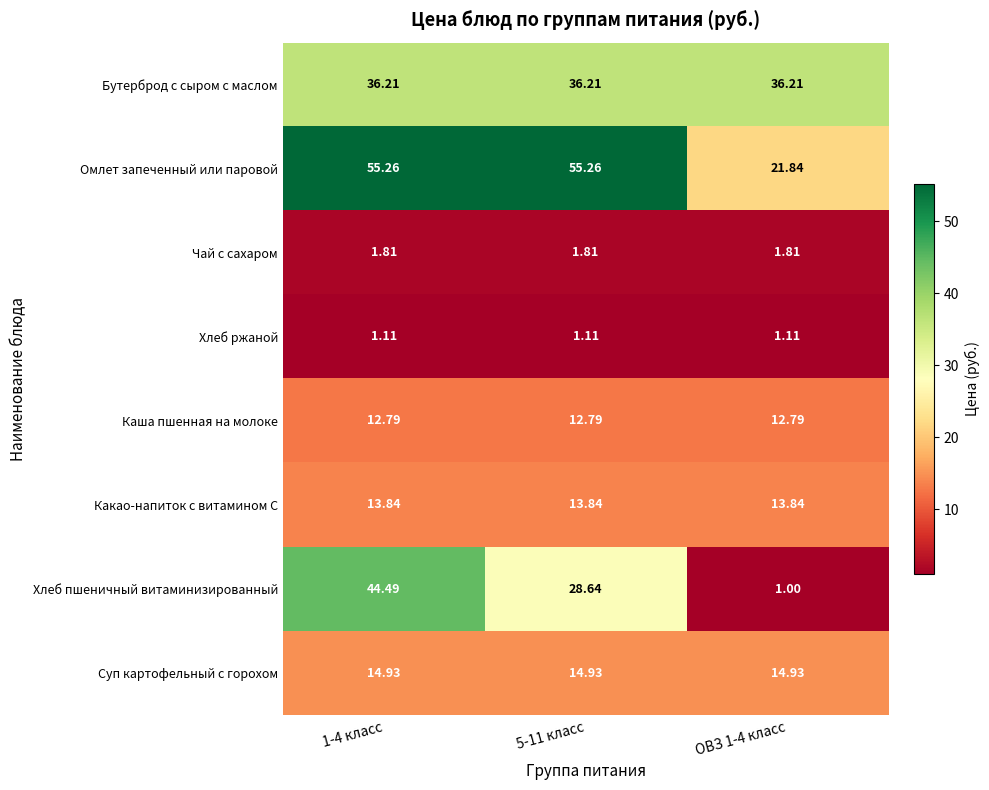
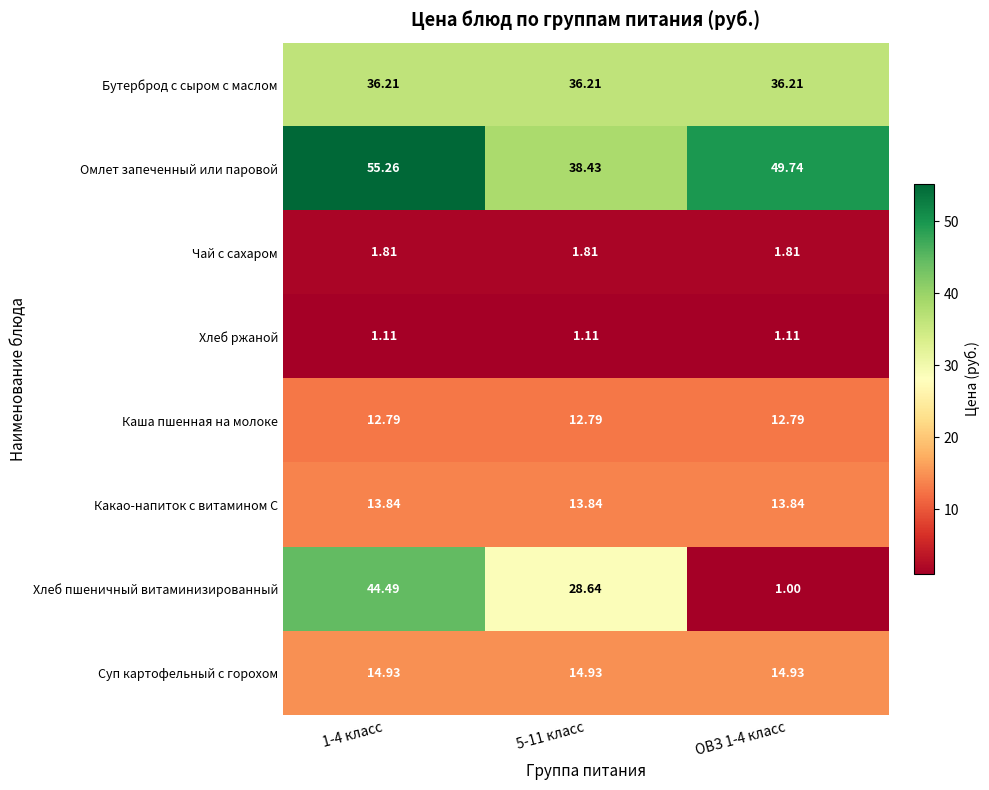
Омлет запеченный или паровой, 5-11 класс: 55.26 -> 38.43
Омлет запеченный или паровой, ОВЗ 1-4 класс: 21.84 -> 49.74
